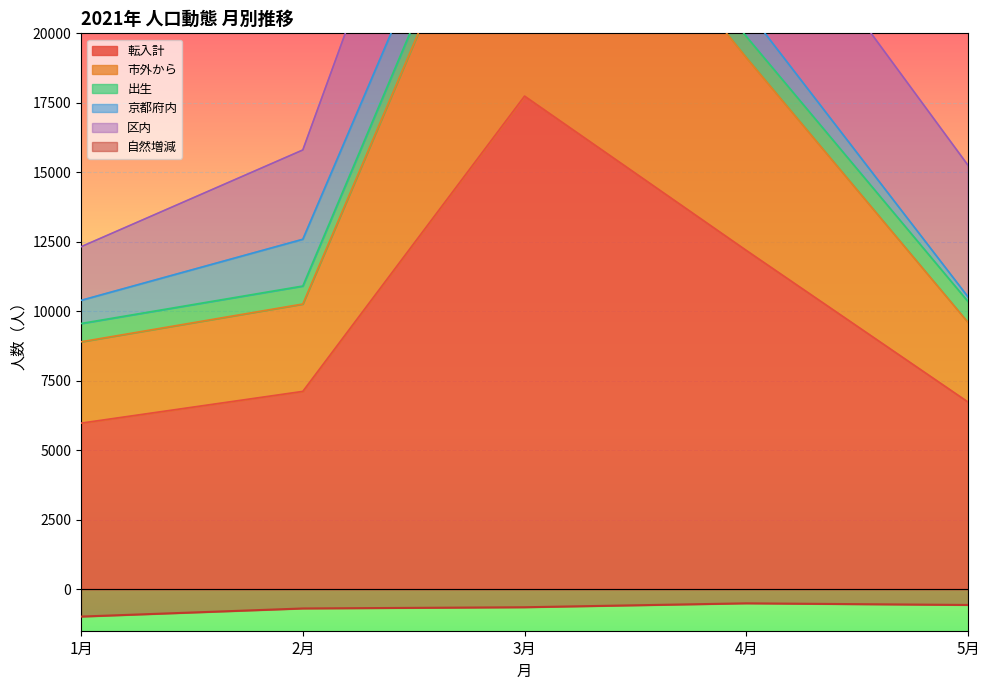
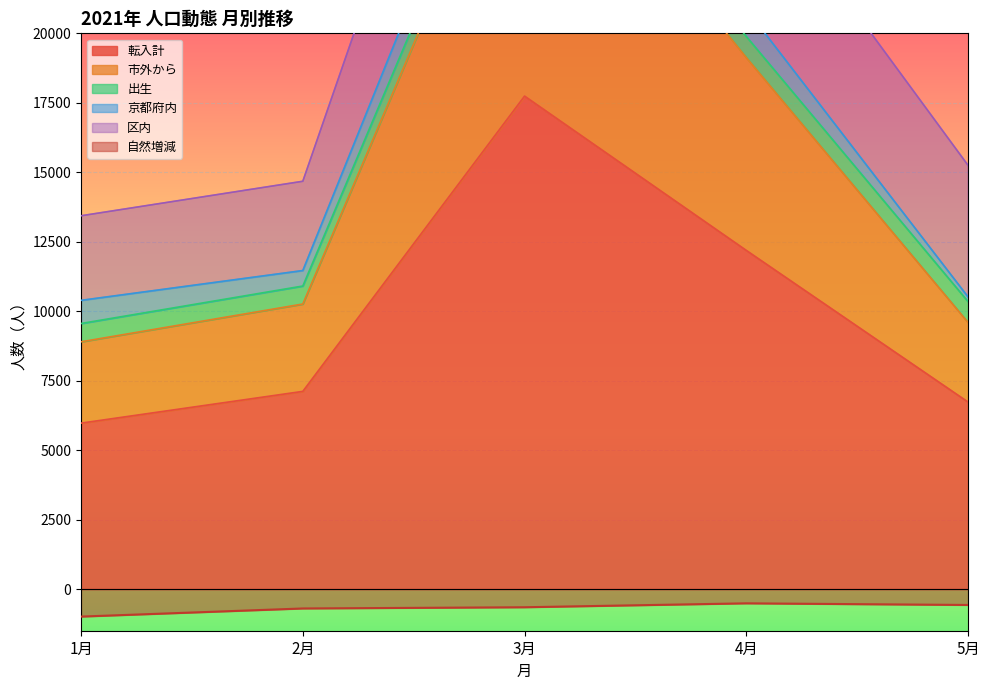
区内, 1月: 1900 -> 3000
京都府内, 2月: 1700 -> 600
